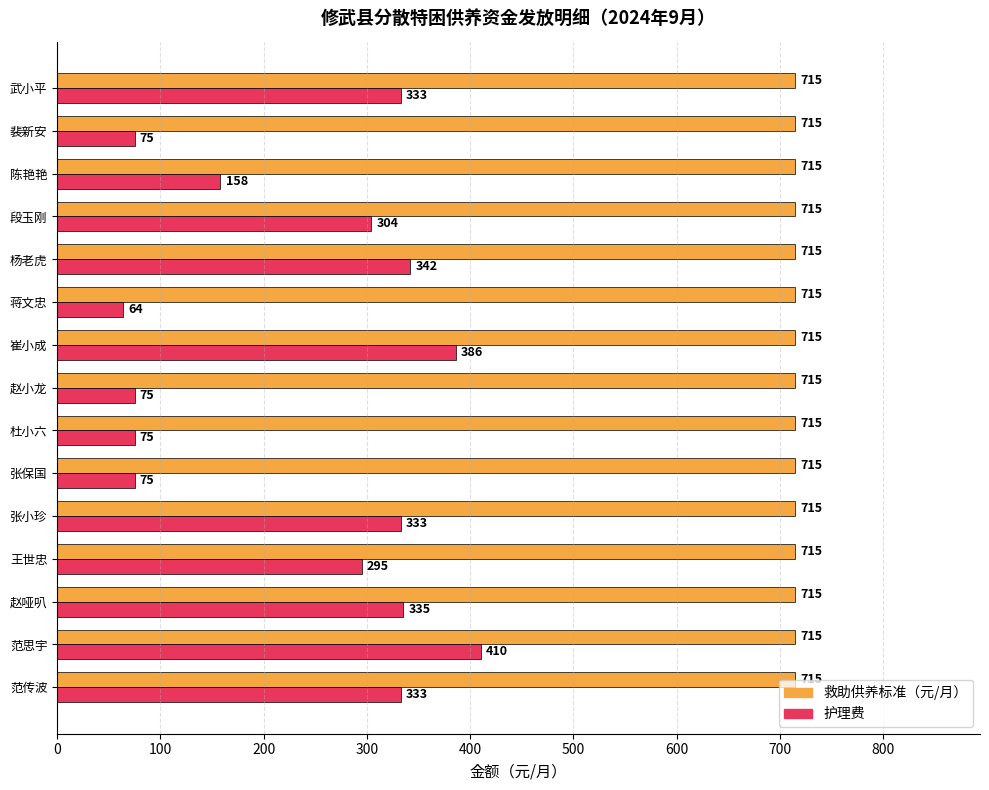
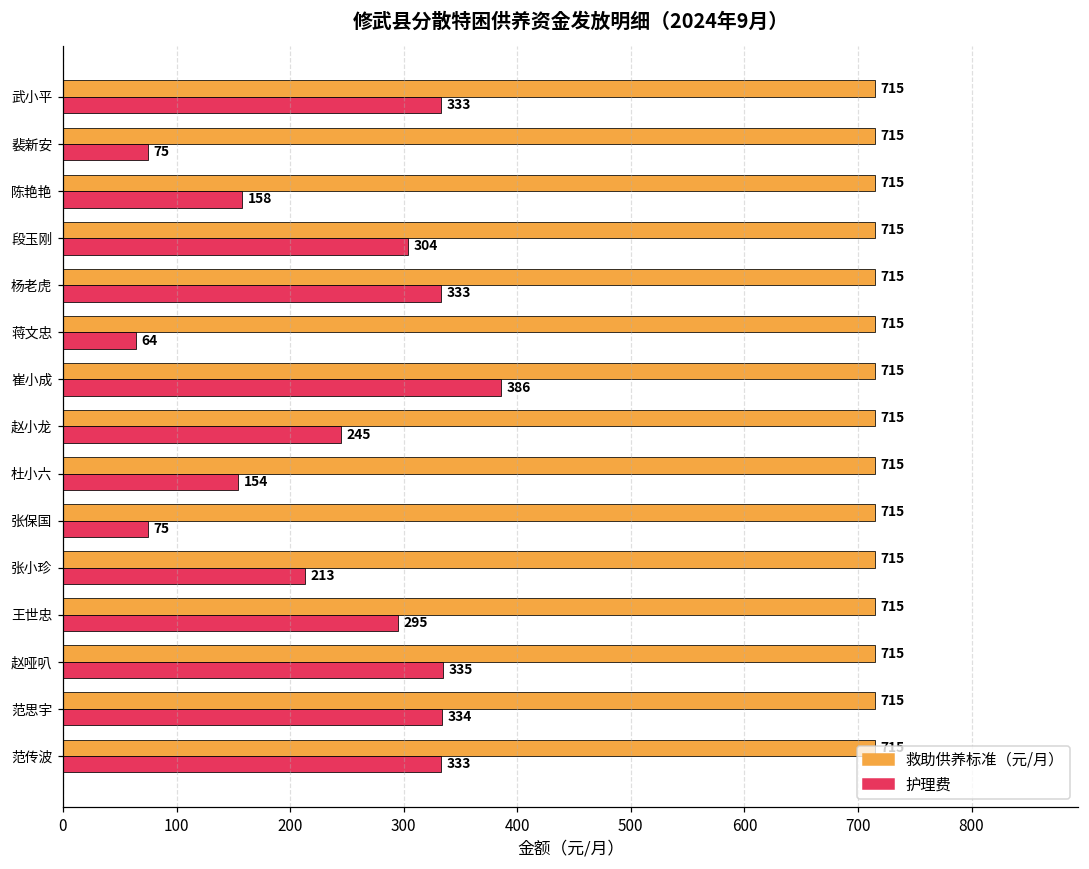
护理费, 杨老虎: 342 -> 333
护理费, 赵小龙: 75 -> 245
护理费, 杜小六: 75 -> 154
护理费, 张小珍: 333 -> 213
护理费, 范思宇: 410 -> 334
